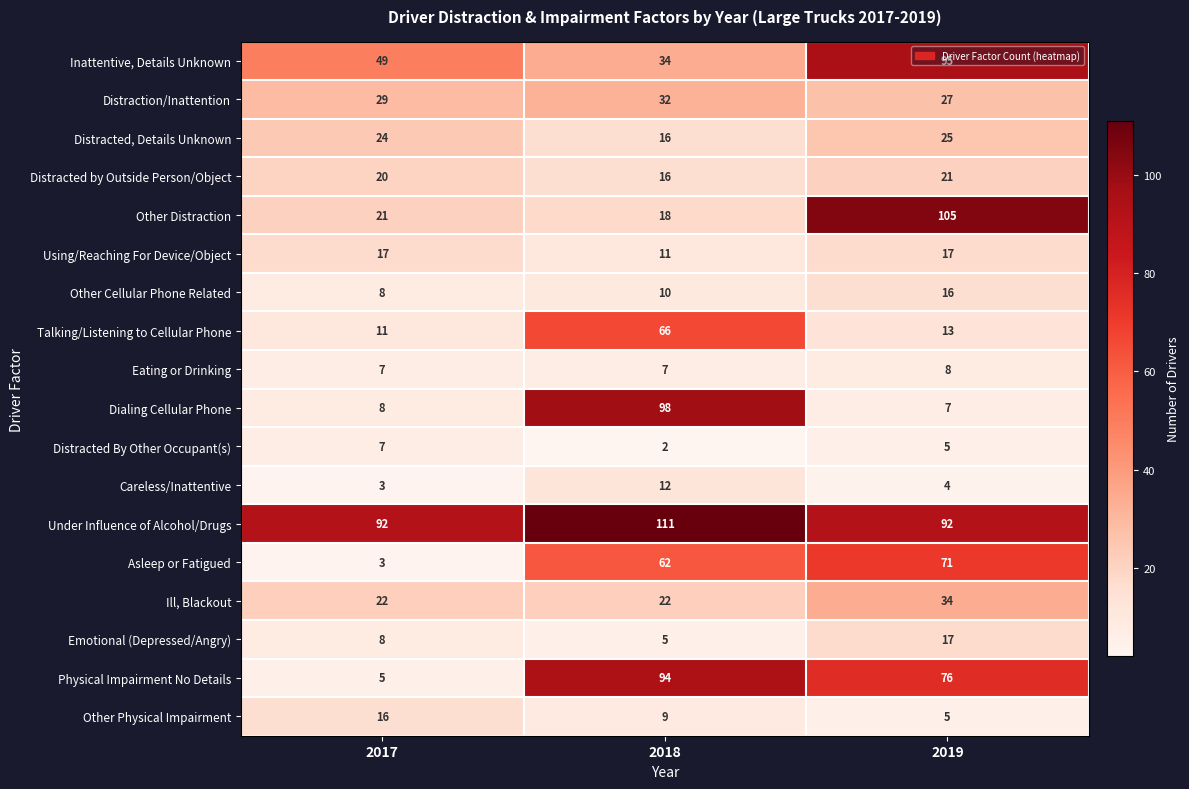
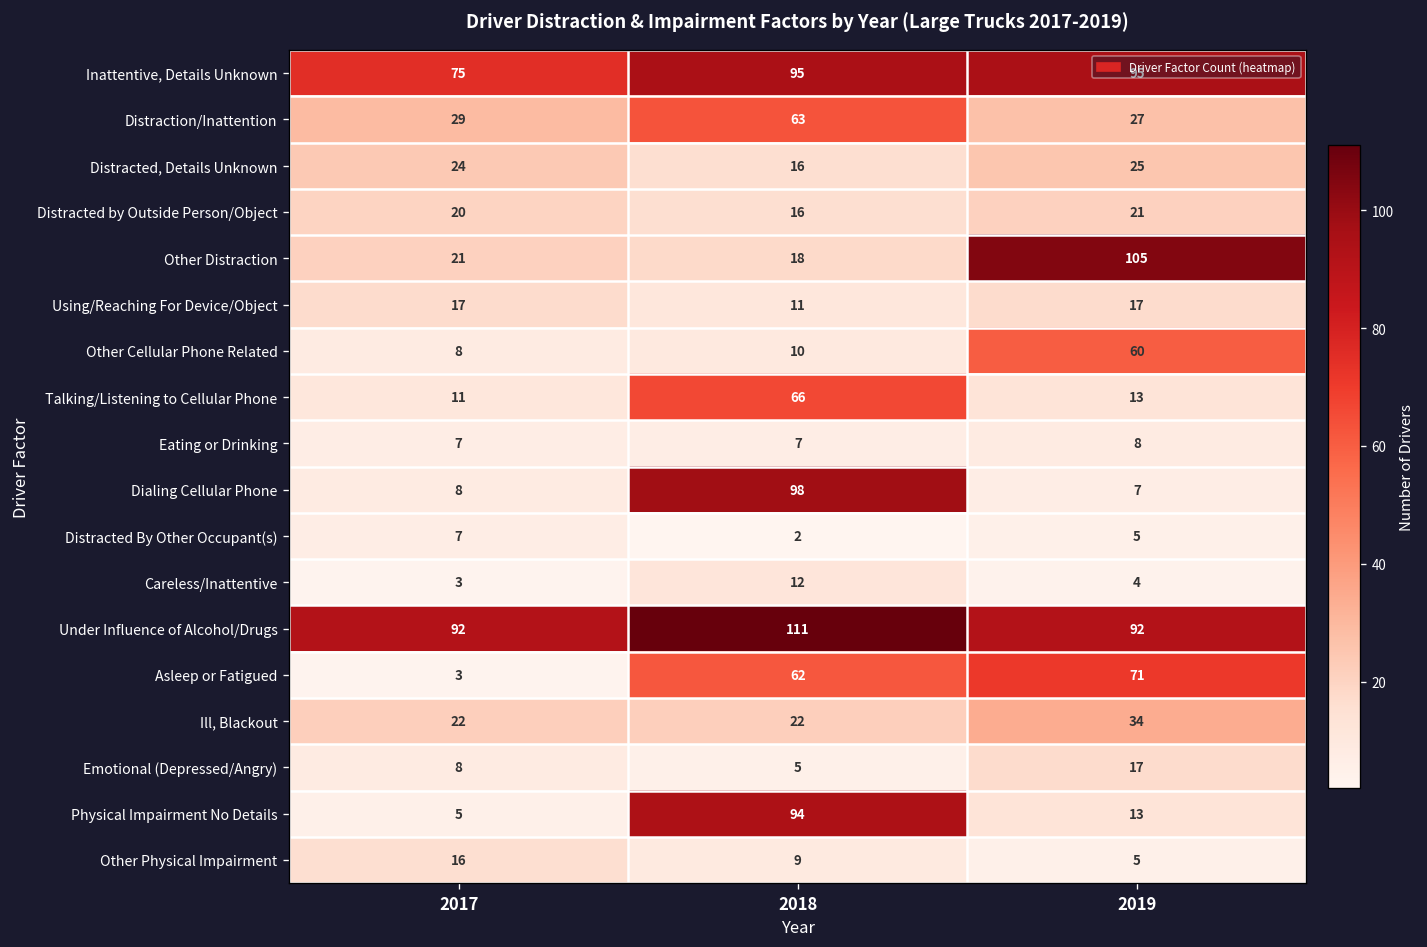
Inattentive, Details Unknown, 2017: 49 -> 75
Inattentive, Details Unknown, 2018: 34 -> 95
Distraction/Inattention, 2018: 32 -> 63
Other Cellular Phone Related, 2019: 16 -> 60
Physical Impairment No Details, 2019: 76 -> 13
